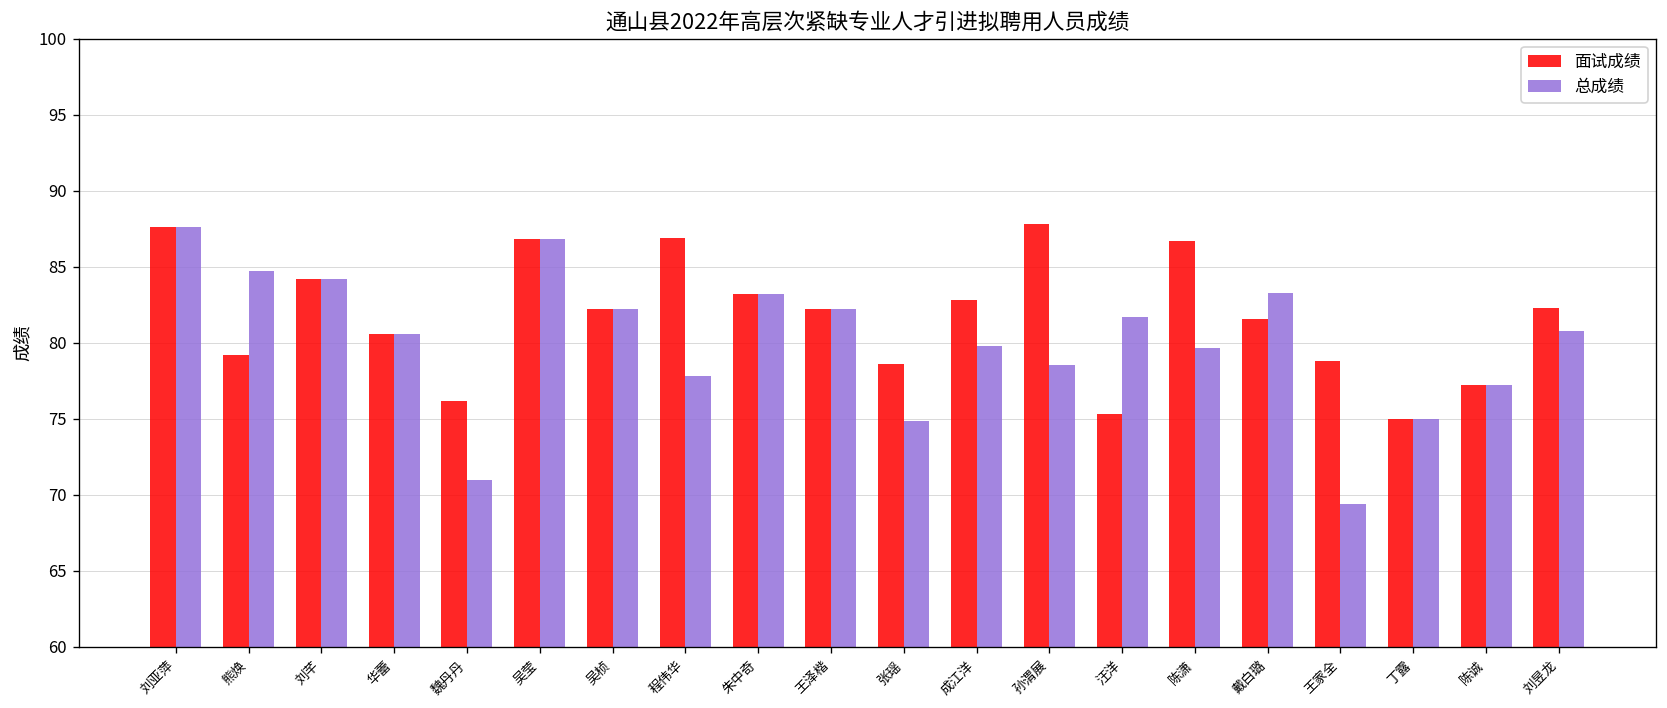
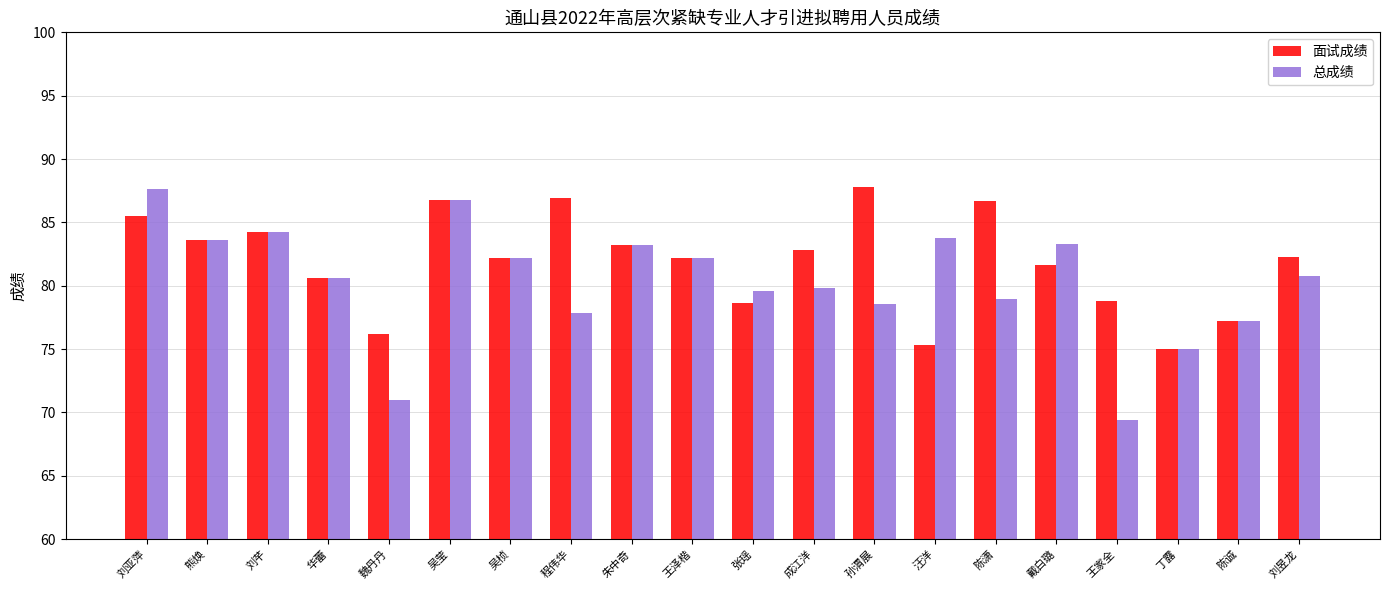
面试成绩, 刘亚萍: 87.6 -> 85.5
面试成绩, 熊焕: 79.2 -> 83.6
总成绩, 熊焕: 84.7 -> 83.6
总成绩, 张瑶: 74.9 -> 79.6
总成绩, 汪洋: 81.7 -> 83.8
总成绩, 陈潇: 79.7 -> 78.9
